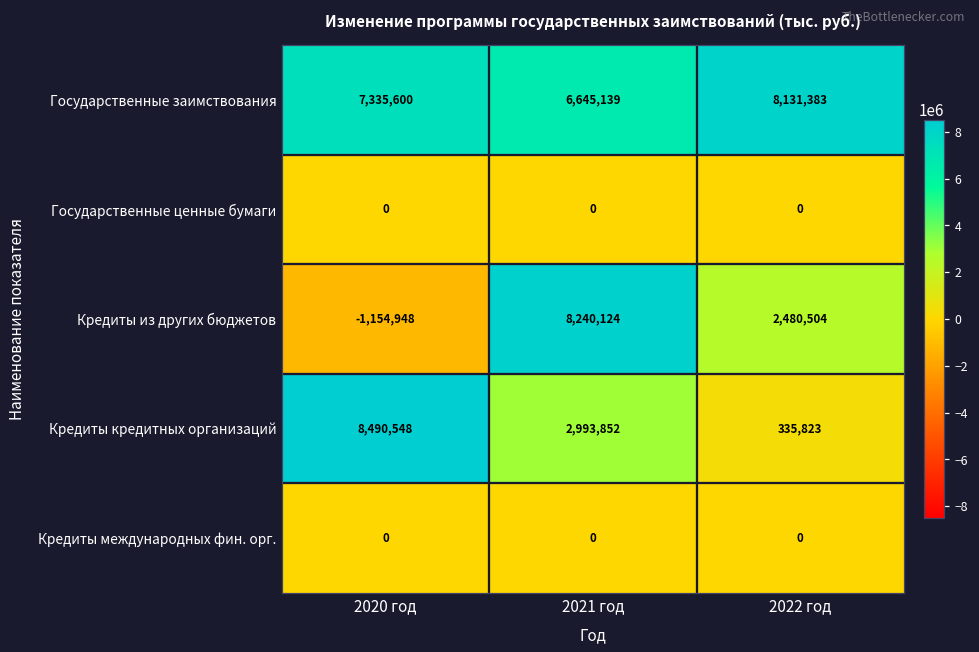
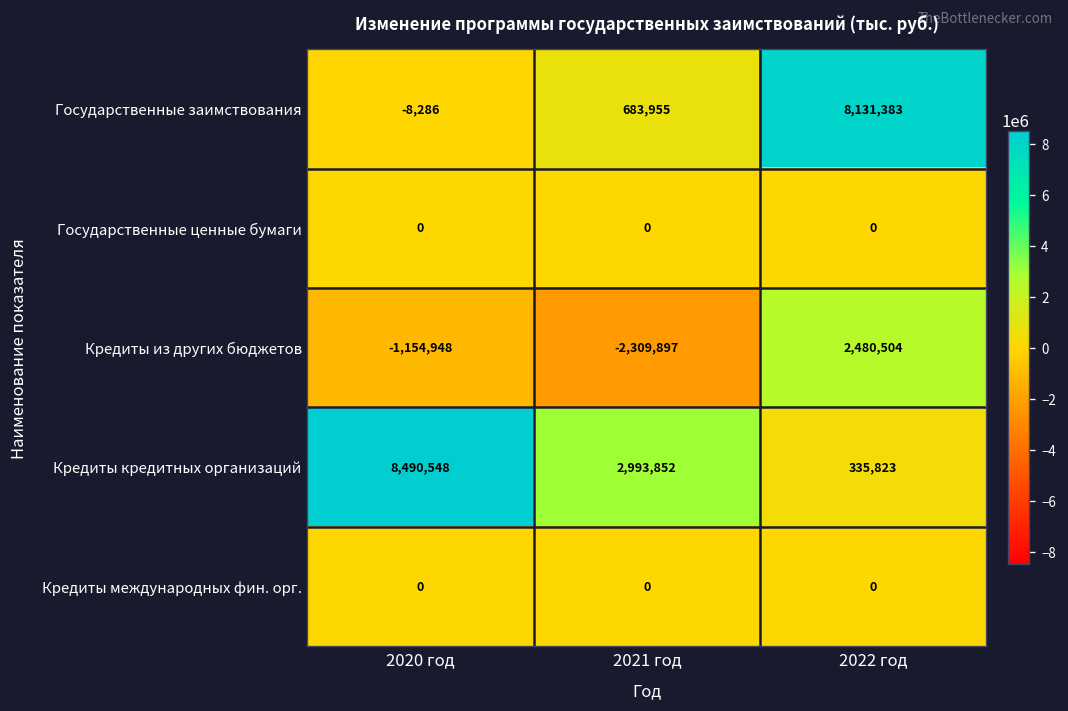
Государственные заимствования, 2020 год: 7,335,600 -> -8,286
Государственные заимствования, 2021 год: 6,645,139 -> 683,955
Кредиты из других бюджетов, 2021 год: 8,240,124 -> -2,309,897
